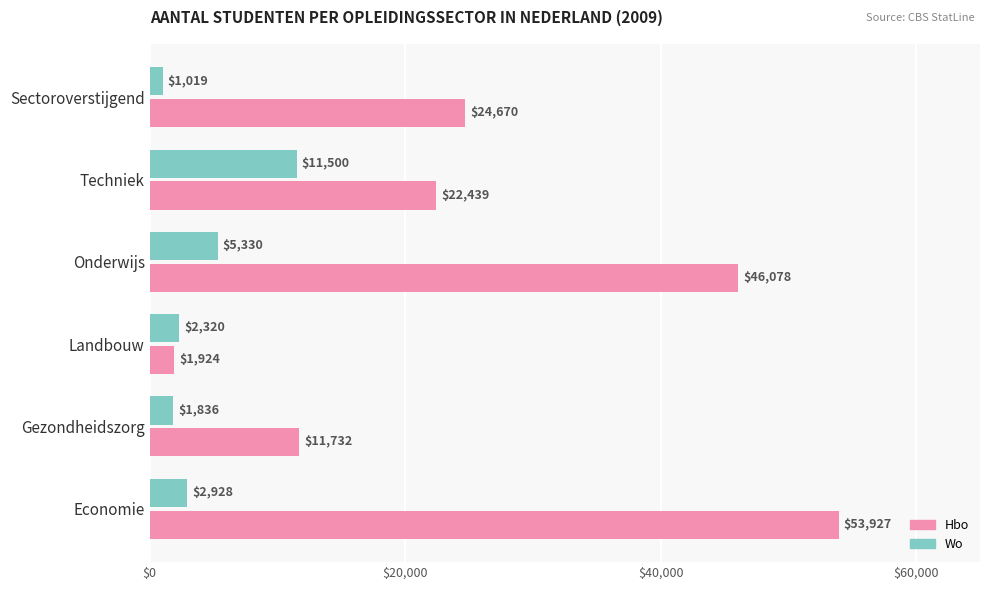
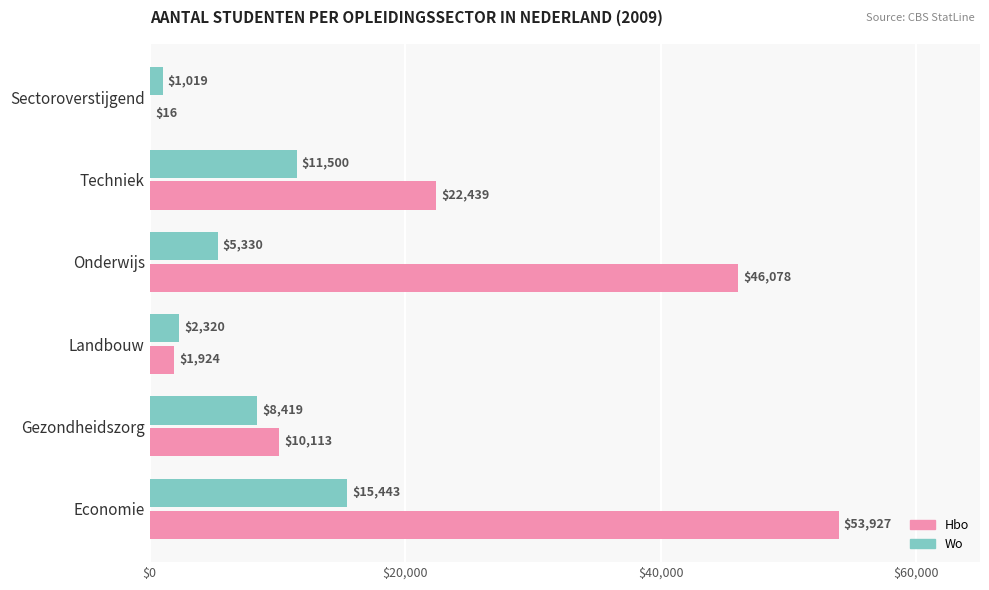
Hbo, Sectoroverstijgend: $24,670 -> $16
Wo, Gezondheidszorg: $1,836 -> $8,419
Hbo, Gezondheidszorg: $11,732 -> $10,113
Wo, Economie: $2,928 -> $15,443
